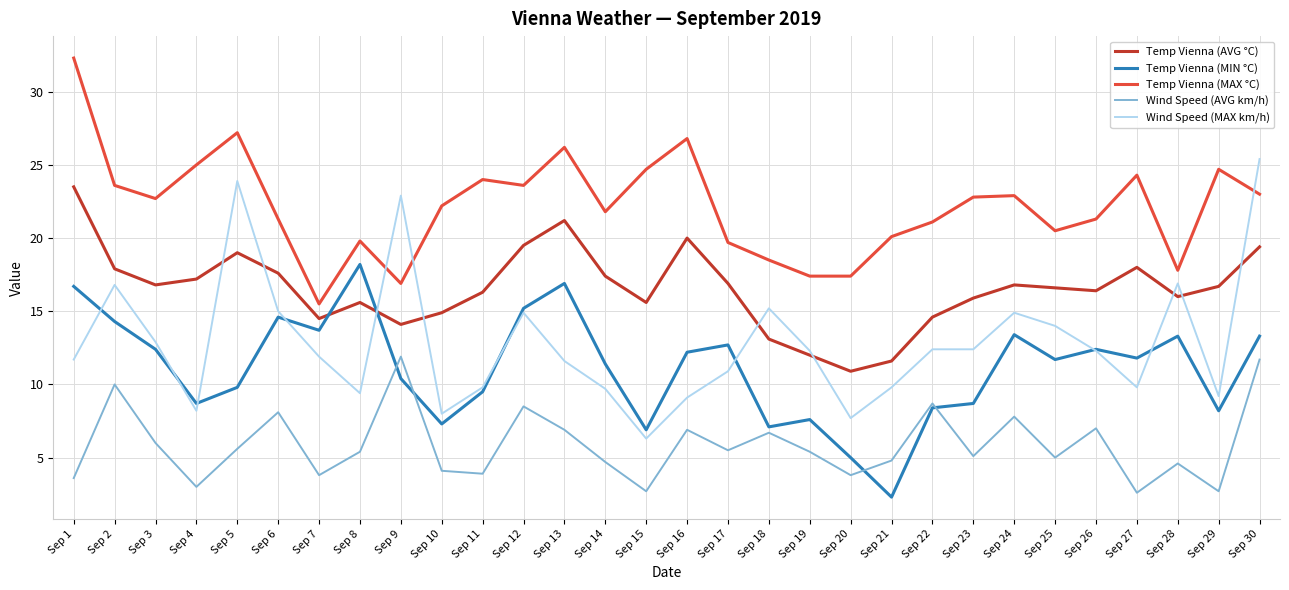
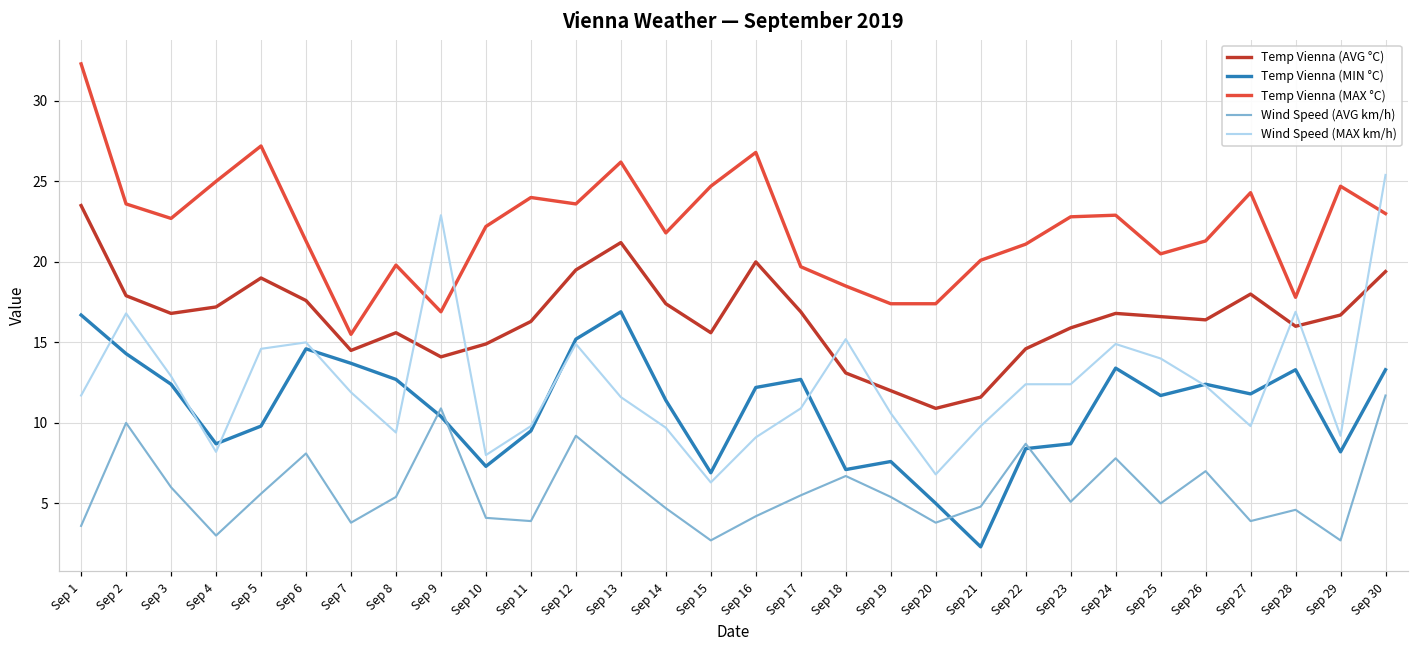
Wind Speed (MAX km/h), Sep 5: 23.9 -> 14.6
Temp Vienna (MIN °C), Sep 8: 18.2 -> 12.7
Wind Speed (AVG km/h), Sep 9: 11.9 -> 10.9
Wind Speed (AVG km/h), Sep 12: 8.5 -> 9.2
Wind Speed (AVG km/h), Sep 16: 6.9 -> 4.2
Wind Speed (MAX km/h), Sep 19: 12.3 -> 10.6
Wind Speed (MAX km/h), Sep 20: 7.7 -> 6.8
Wind Speed (AVG km/h), Sep 27: 2.6 -> 3.9
